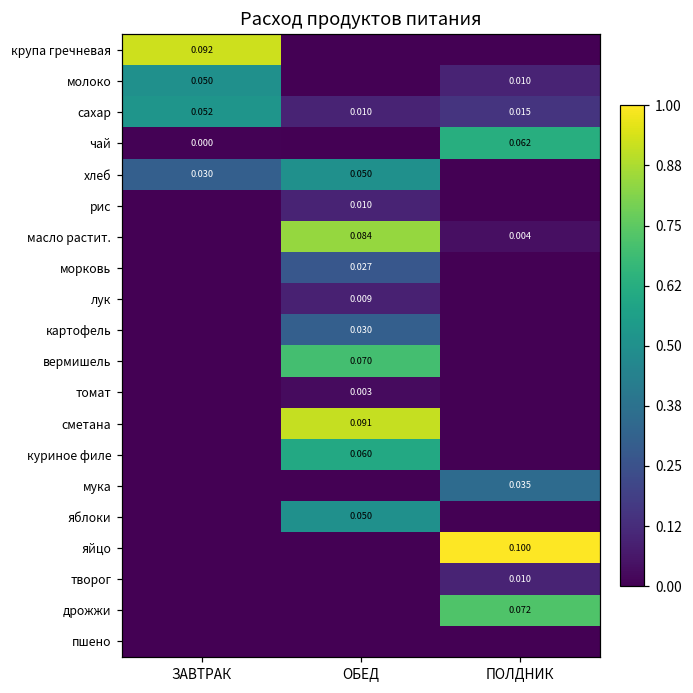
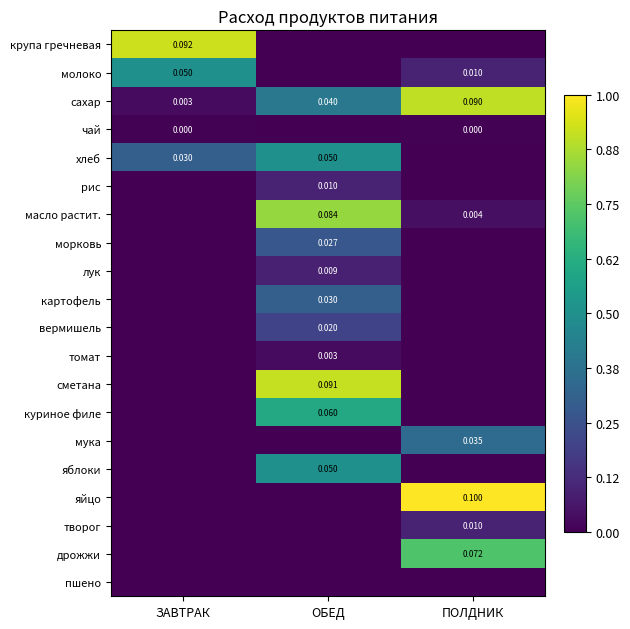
сахар, ЗАВТРАК: 0.052 -> 0.003
сахар, ОБЕД: 0.010 -> 0.040
сахар, ПОЛДНИК: 0.015 -> 0.090
чай, ПОЛДНИК: 0.062 -> 0.000
вермишель, ОБЕД: 0.070 -> 0.020
